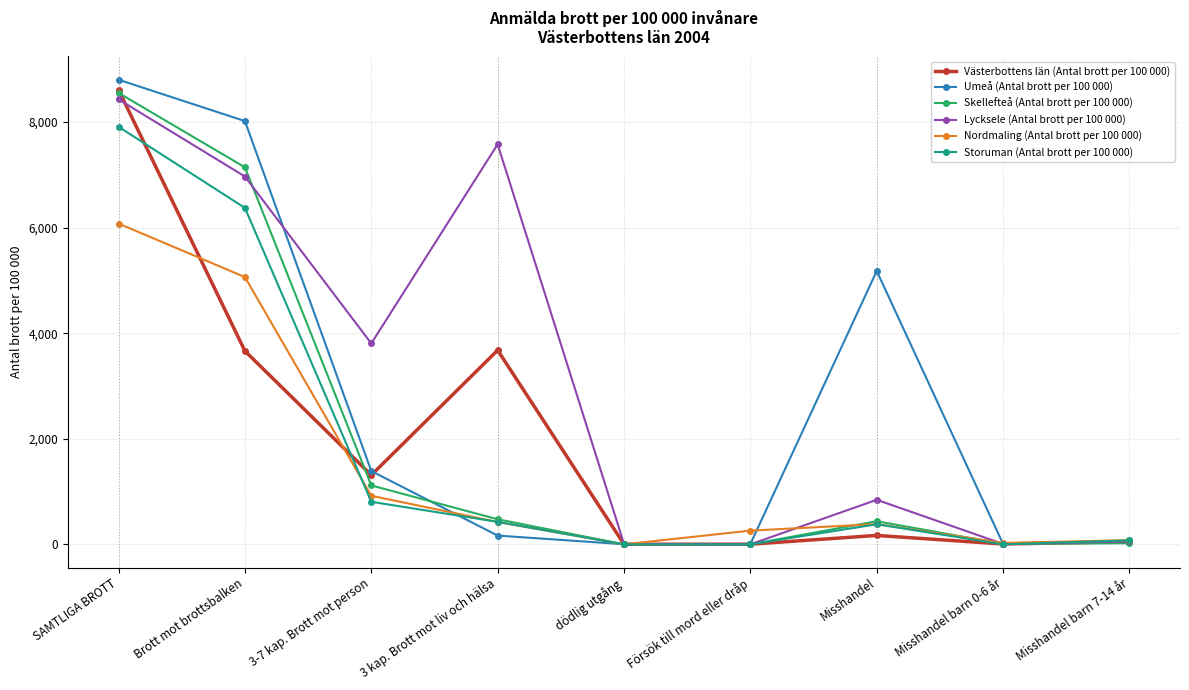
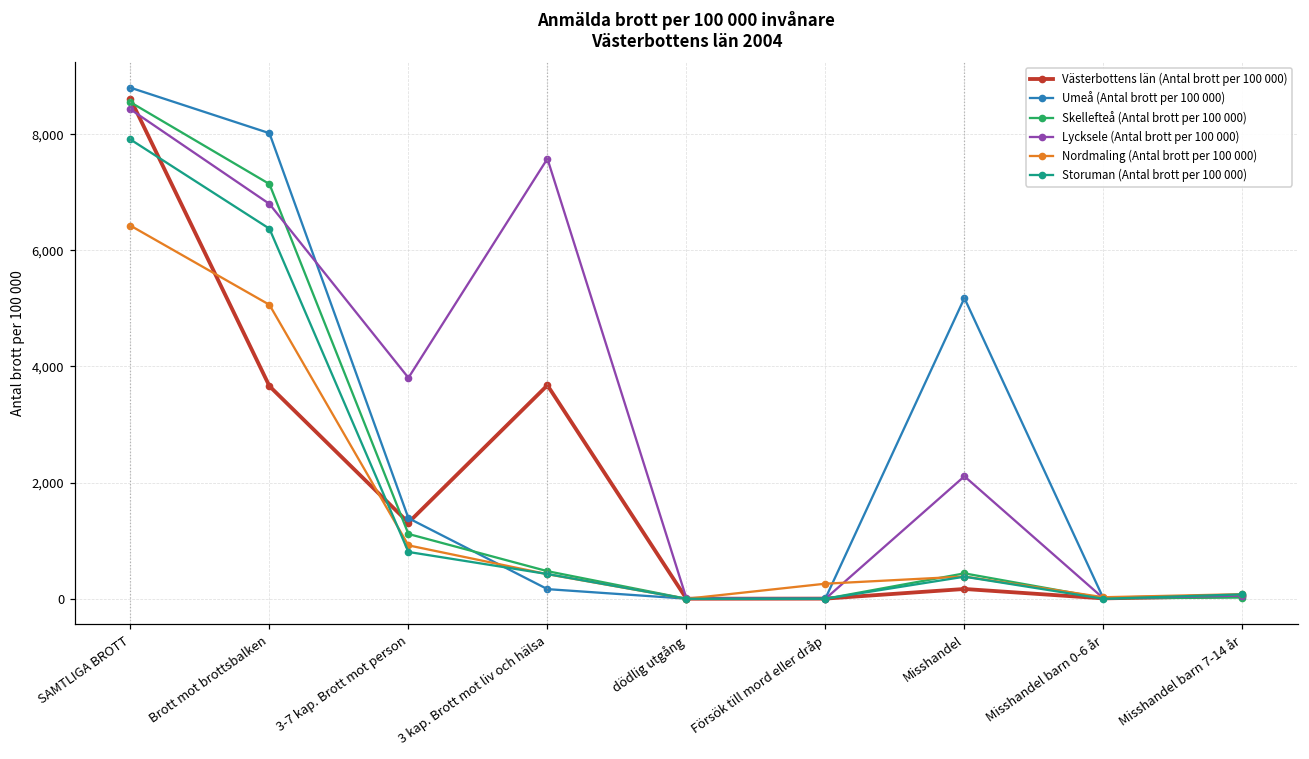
Nordmaling (Antal brott per 100 000), SAMTLIGA BROTT: 6,100 -> 6,400
Lycksele (Antal brott per 100 000), Brott mot brottsbalken: 7,000 -> 6,800
Lycksele (Antal brott per 100 000), Misshandel: 800 -> 2,100
